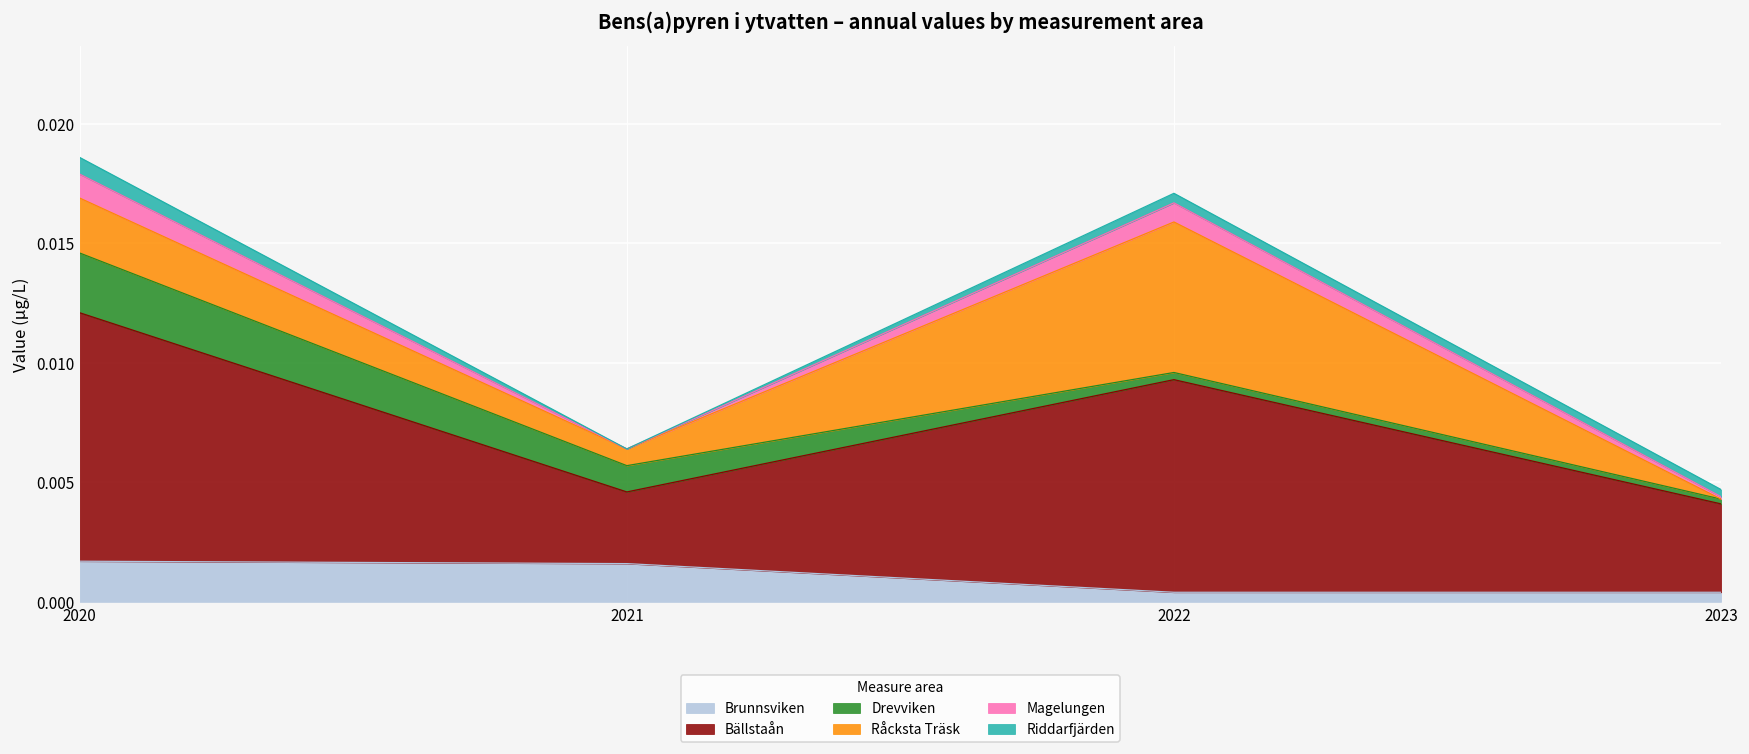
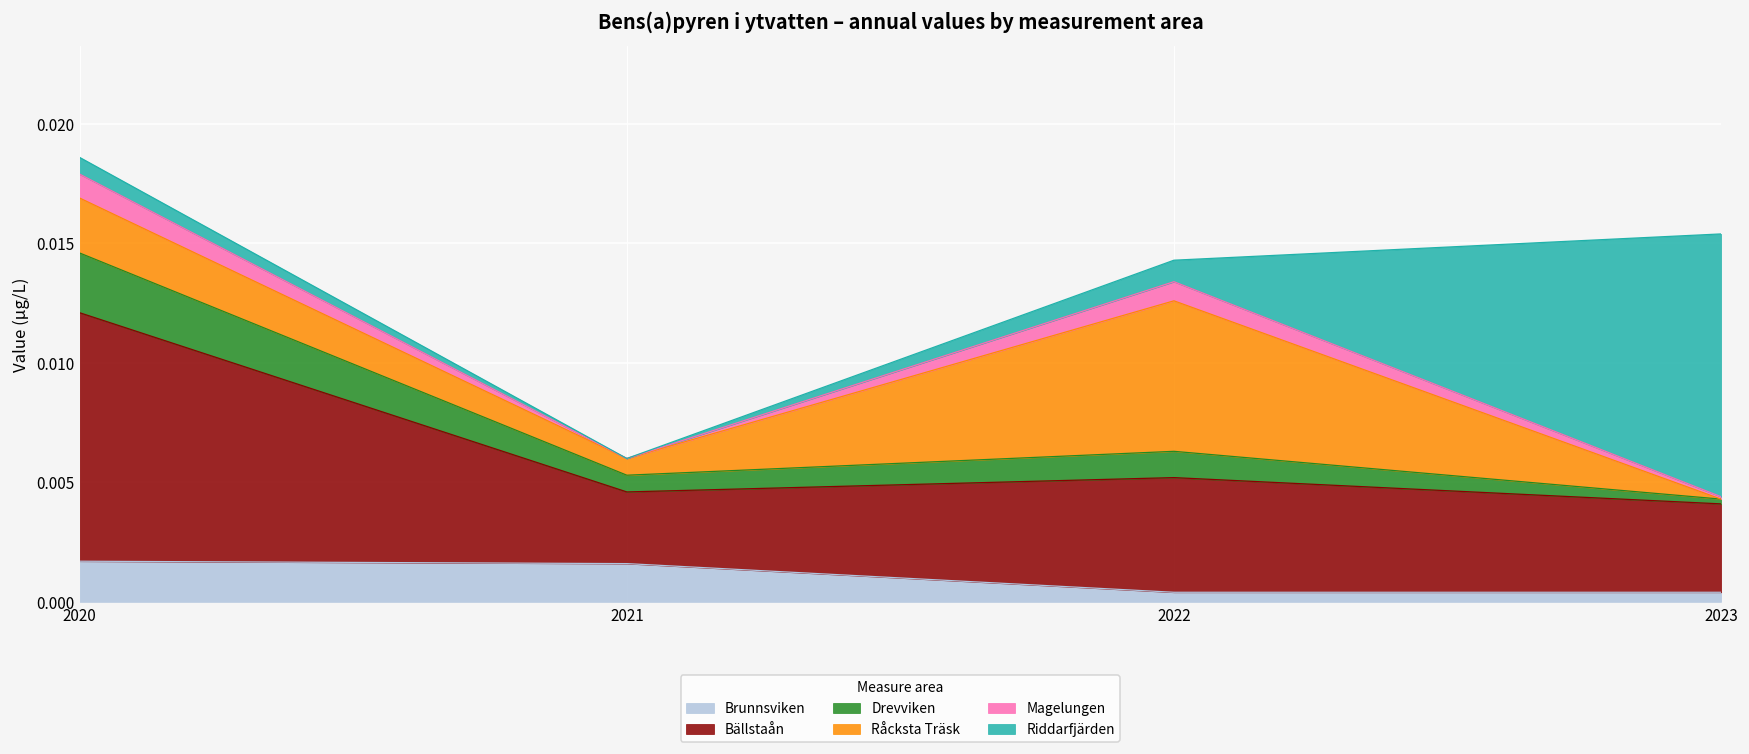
Drevviken, 2021: 0.0011 -> 0.0007
Bällstaån, 2022: 0.0089 -> 0.0048
Drevviken, 2022: 0.0003 -> 0.0011
Riddarfjärden, 2022: 0.0004 -> 0.0009
Riddarfjärden, 2023: 0.0003 -> 0.0110
